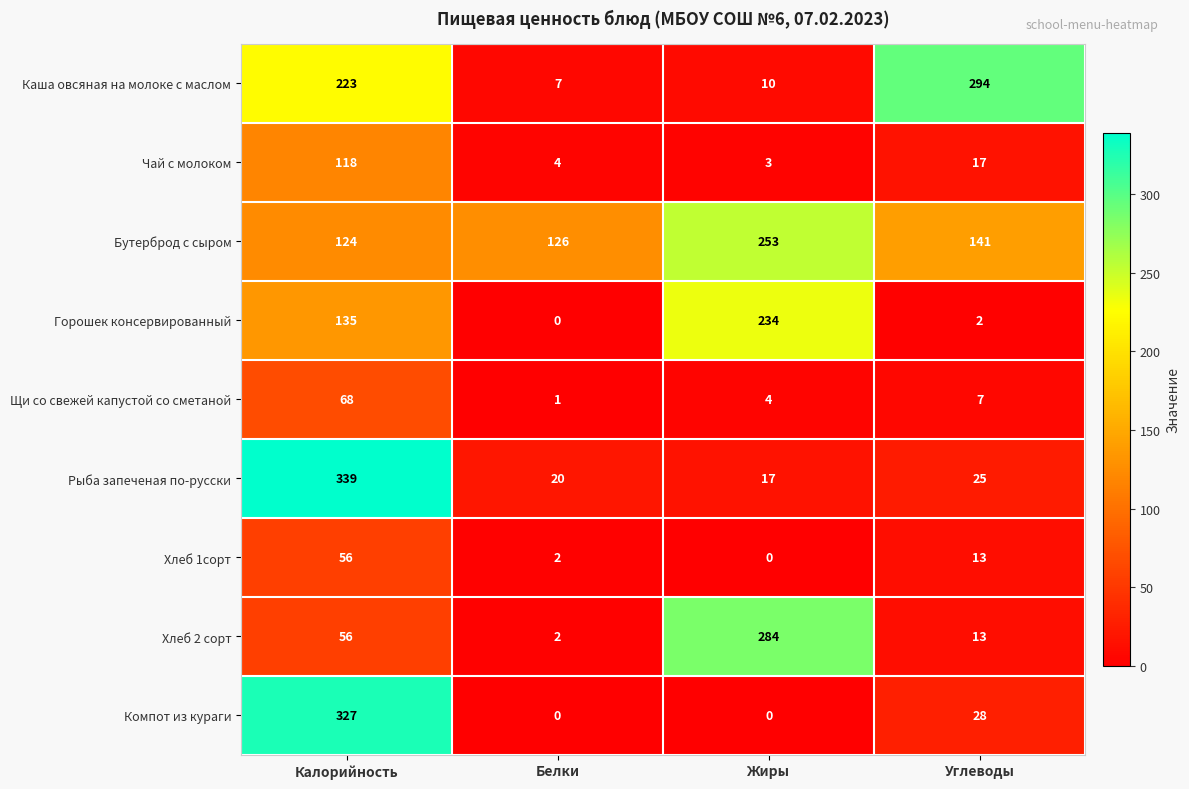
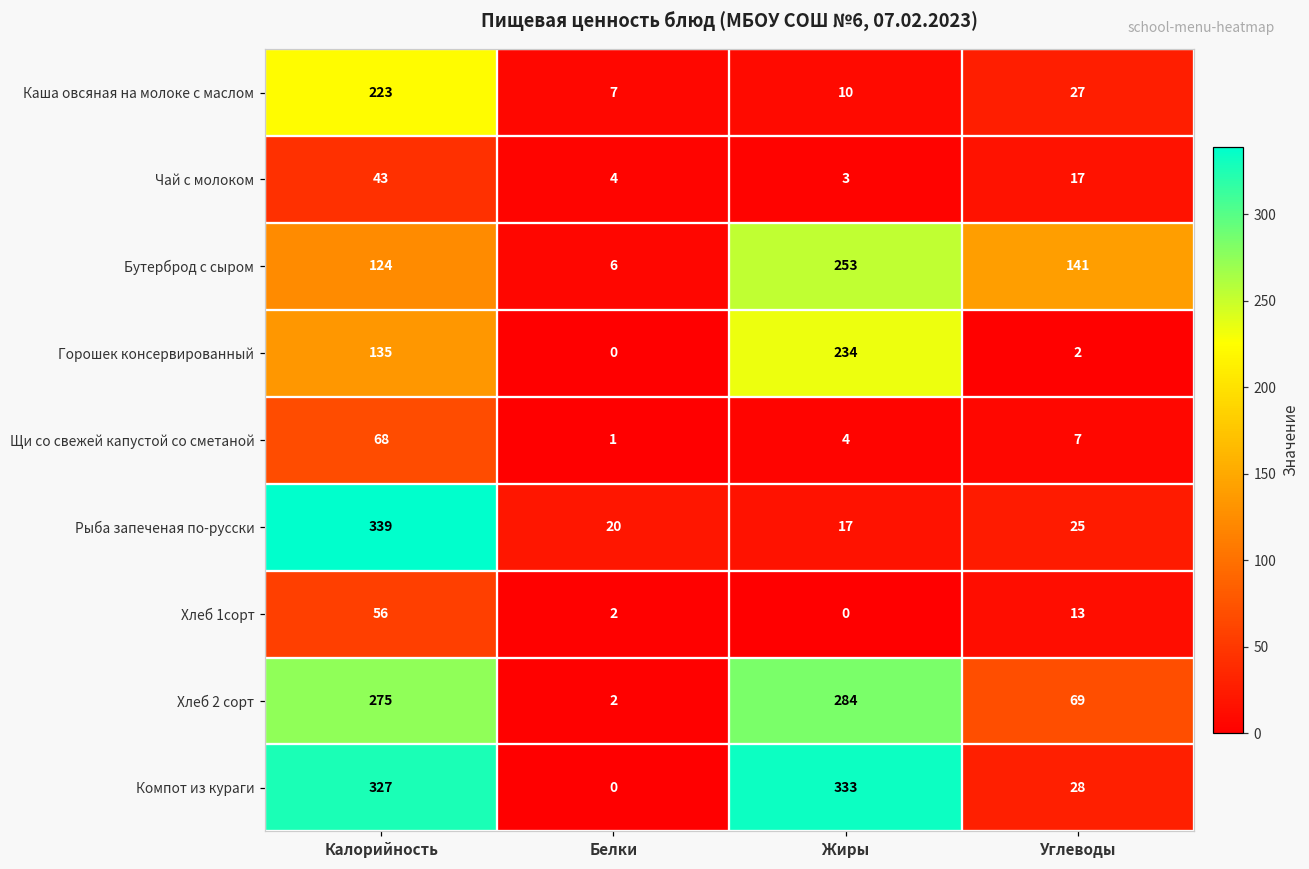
Каша овсяная на молоке с маслом, Углеводы: 294 -> 27
Чай с молоком, Калорийность: 118 -> 43
Бутерброд с сыром, Белки: 126 -> 6
Хлеб 2 сорт, Калорийность: 56 -> 275
Хлеб 2 сорт, Углеводы: 13 -> 69
Компот из кураги, Жиры: 0 -> 333
